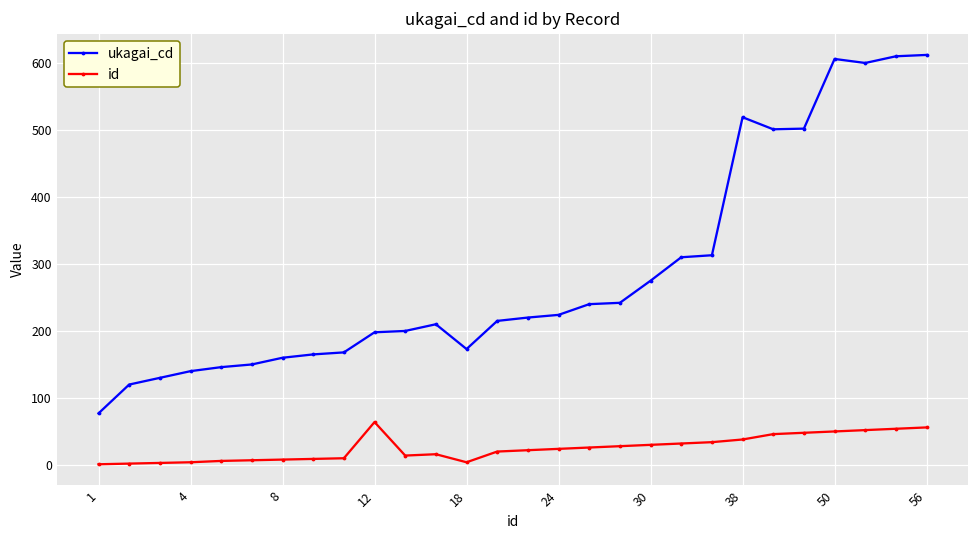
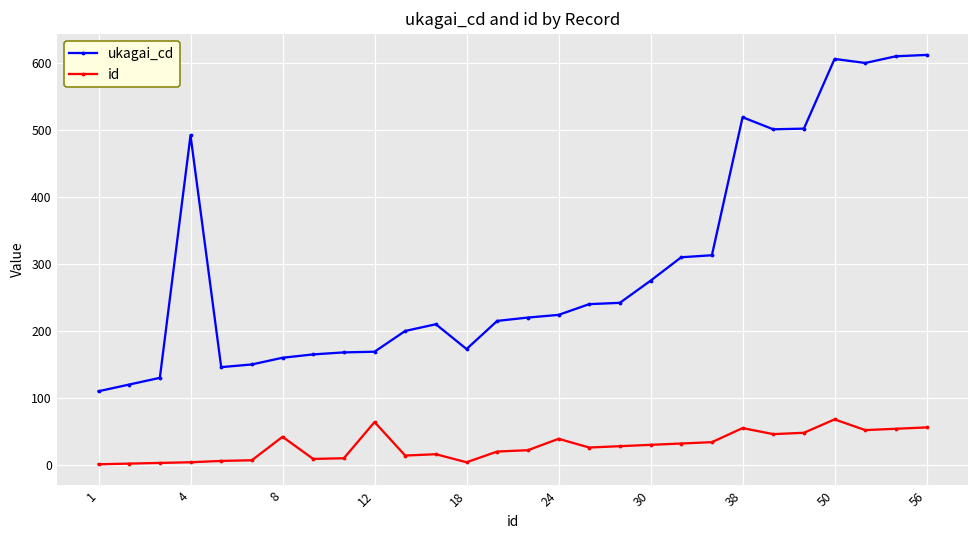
ukagai_cd, 1: 80 -> 110
ukagai_cd, 4: 140 -> 490
id, 8: 10 -> 40
ukagai_cd, 12: 200 -> 170
id, 24: 20 -> 40
id, 38: 40 -> 60
id, 50: 50 -> 70
